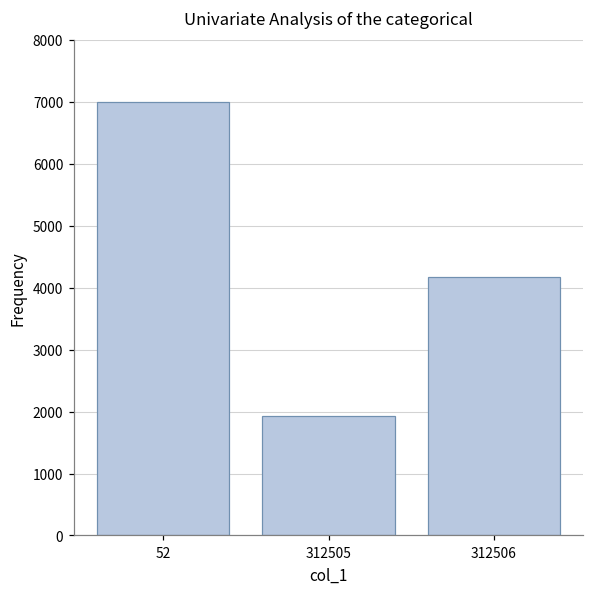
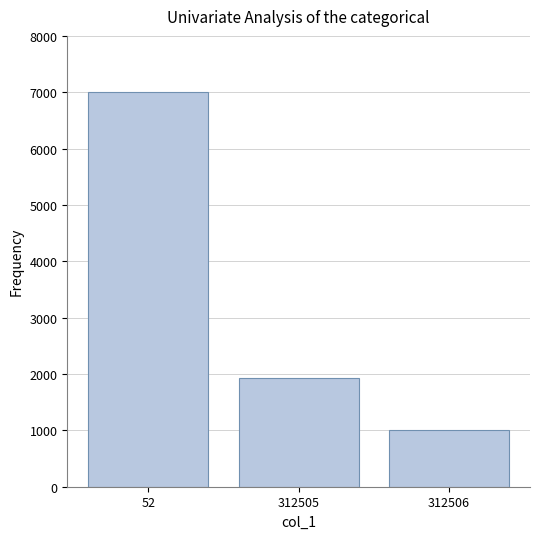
312506: 4200 -> 1000
